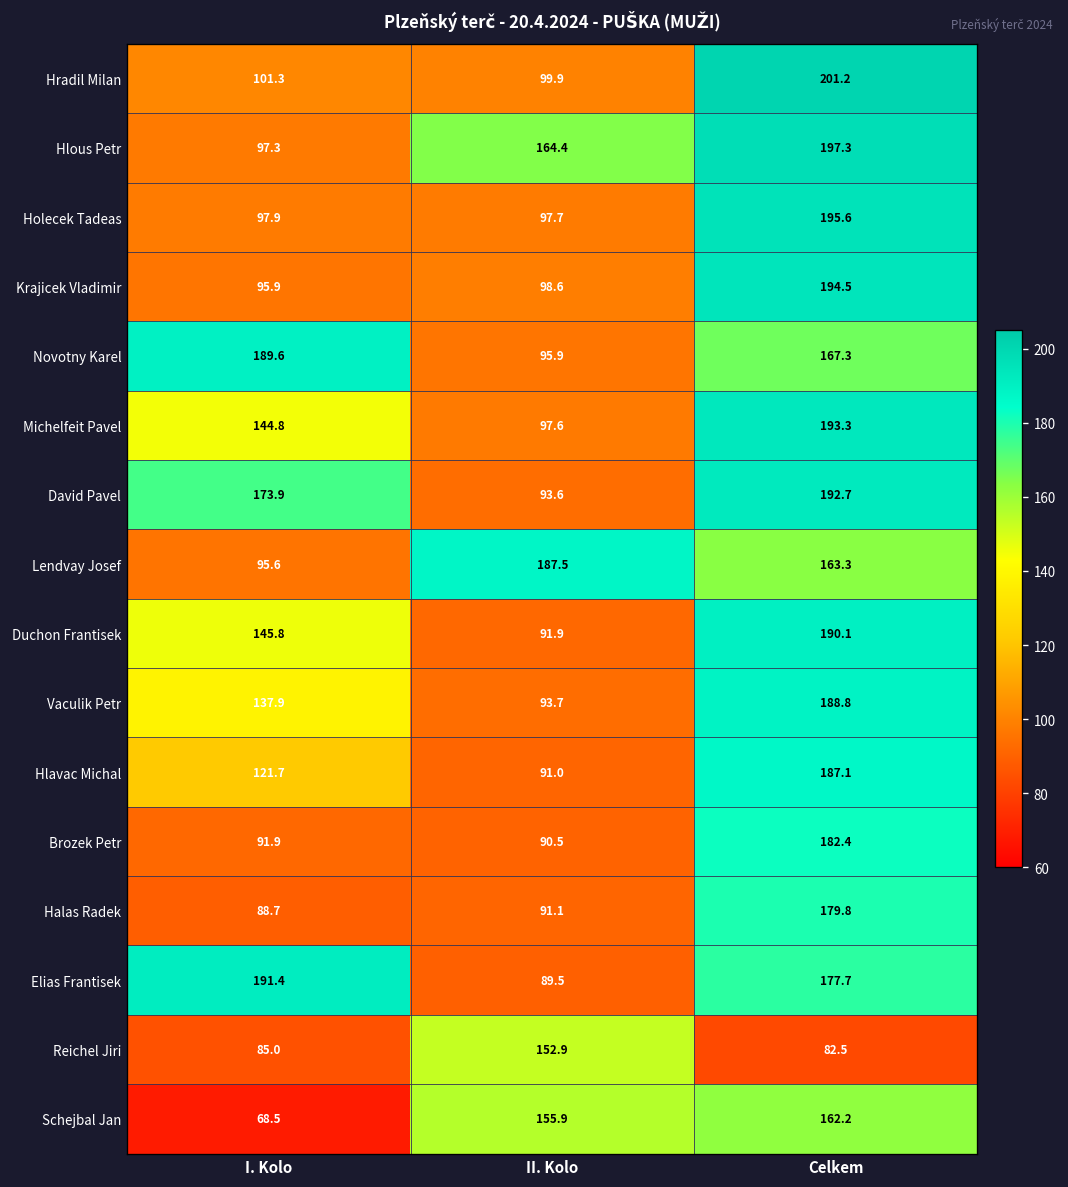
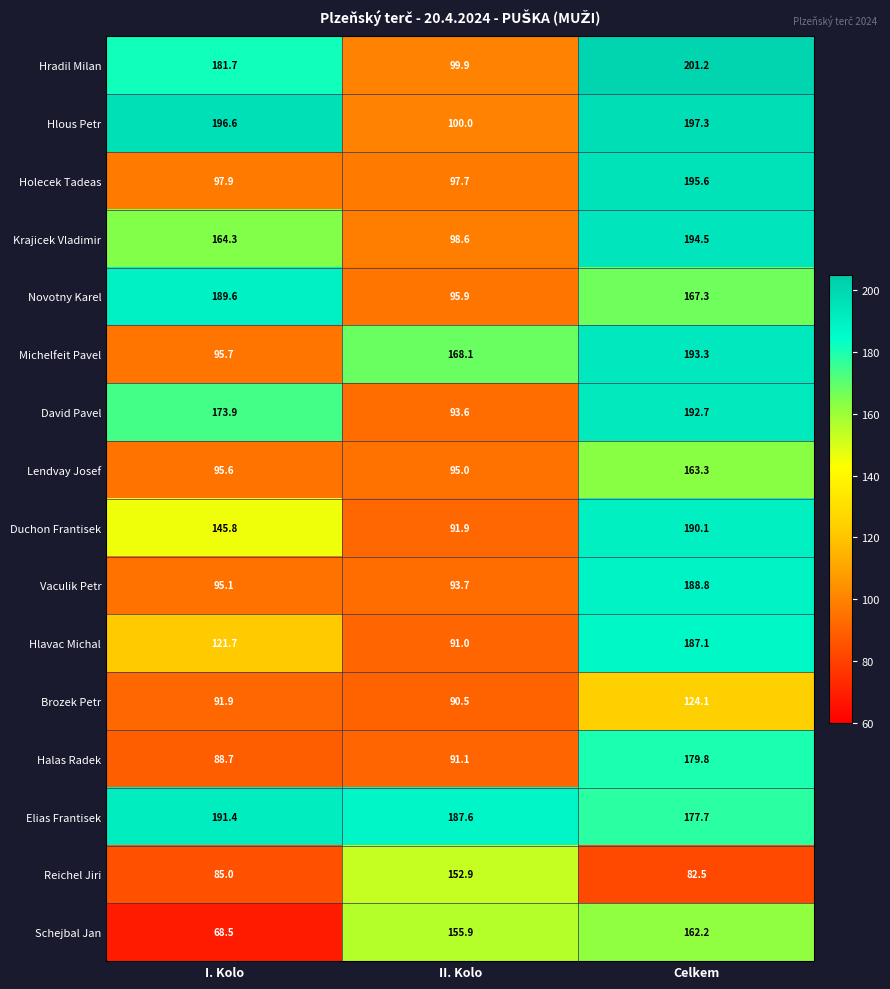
Hradil Milan, I. Kolo: 101.3 -> 181.7
Hlous Petr, I. Kolo: 97.3 -> 196.6
Hlous Petr, II. Kolo: 164.4 -> 100.0
Krajicek Vladimir, I. Kolo: 95.9 -> 164.3
Michelfeit Pavel, I. Kolo: 144.8 -> 95.7
Michelfeit Pavel, II. Kolo: 97.6 -> 168.1
Lendvay Josef, II. Kolo: 187.5 -> 95.0
Vaculik Petr, I. Kolo: 137.9 -> 95.1
Brozek Petr, Celkem: 182.4 -> 124.1
Elias Frantisek, II. Kolo: 89.5 -> 187.6
